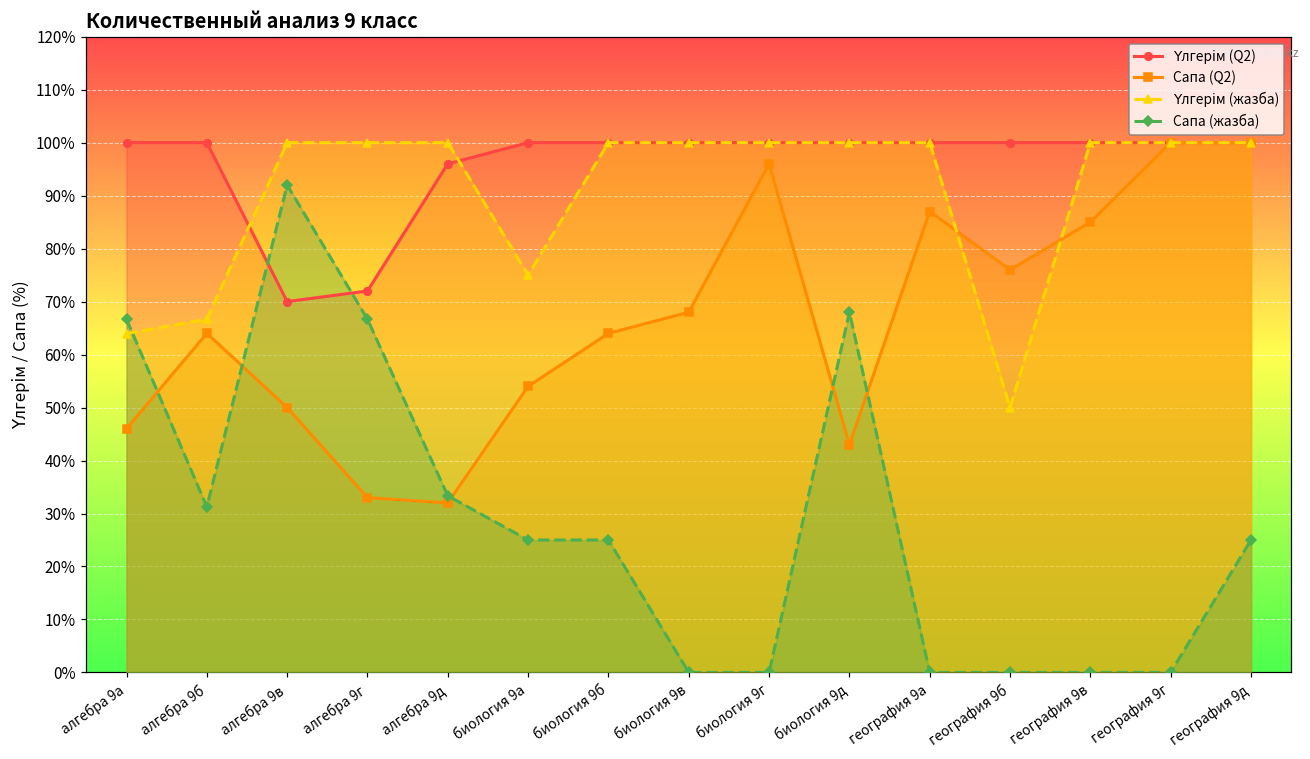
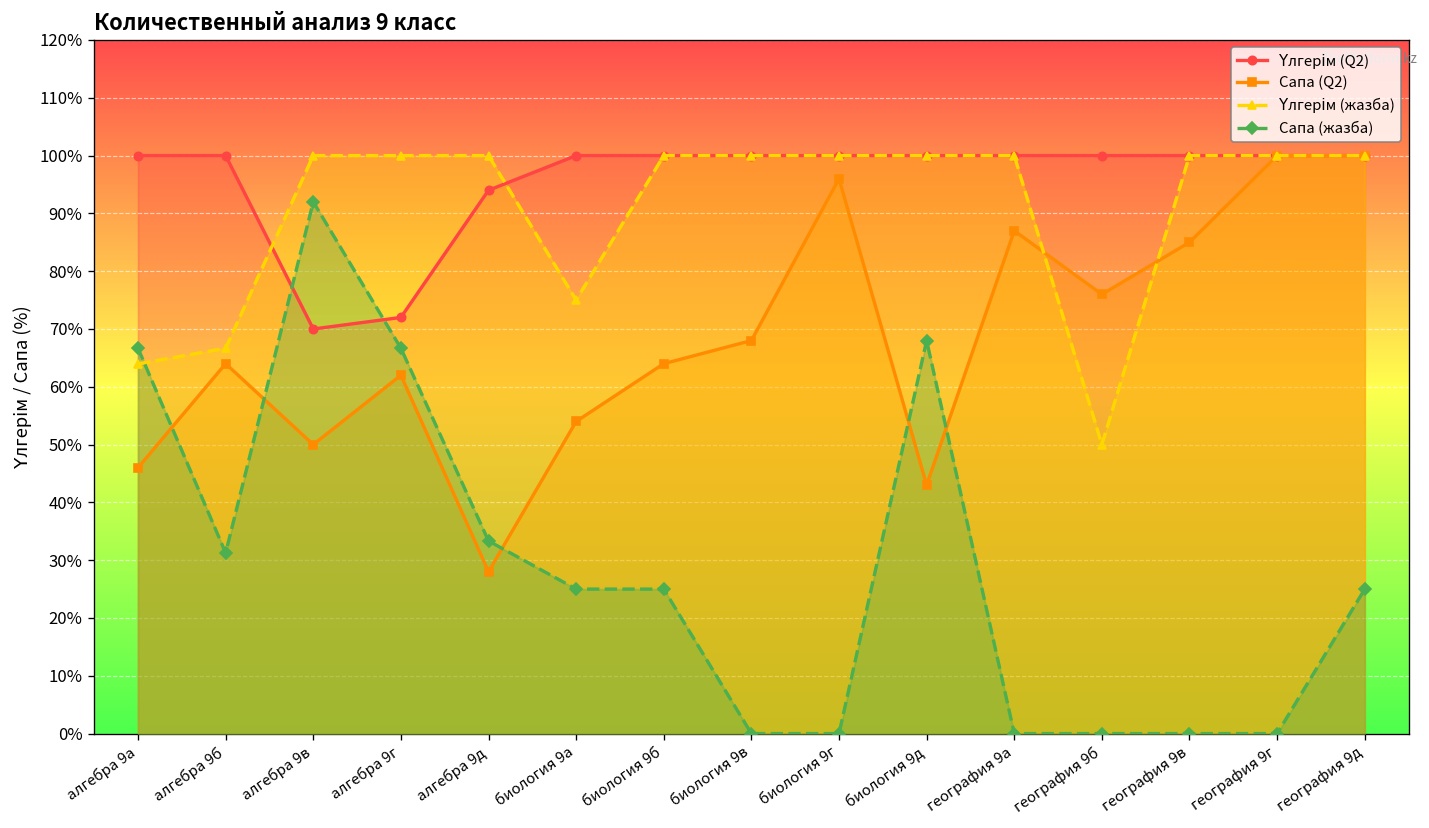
Сапа (Q2), алгебра 9г: 33% -> 62%
Үлгерім (Q2), алгебра 9д: 96% -> 94%
Сапа (Q2), алгебра 9д: 32% -> 28%
